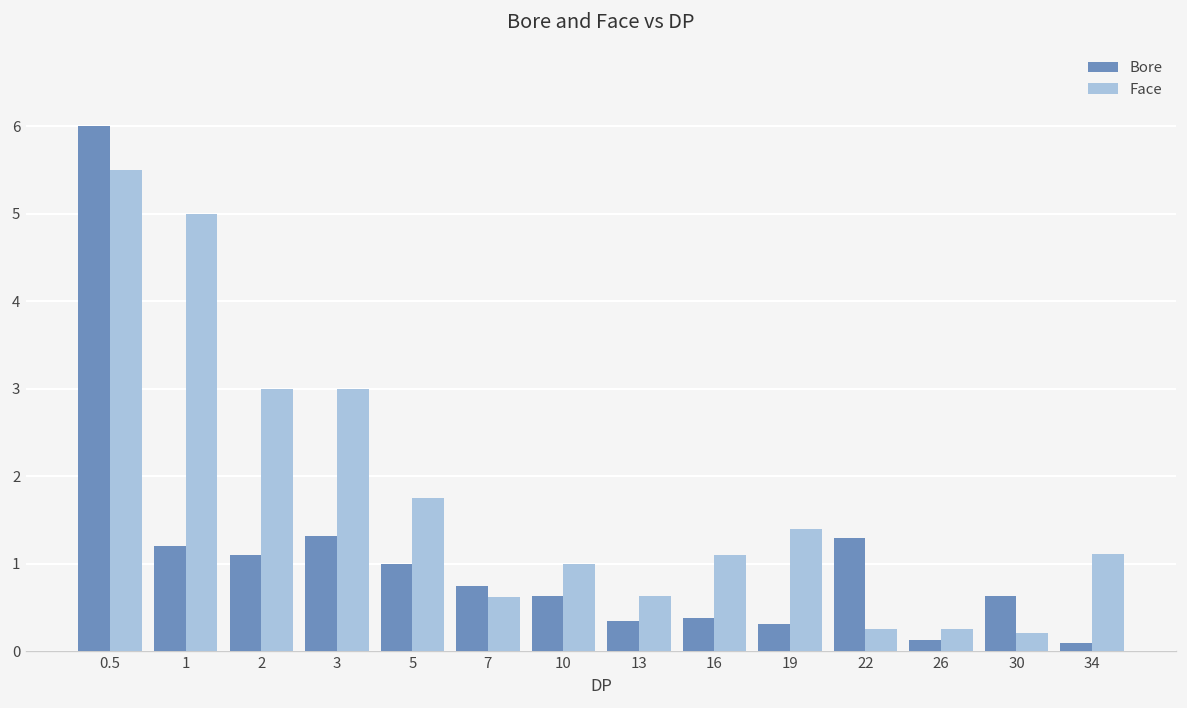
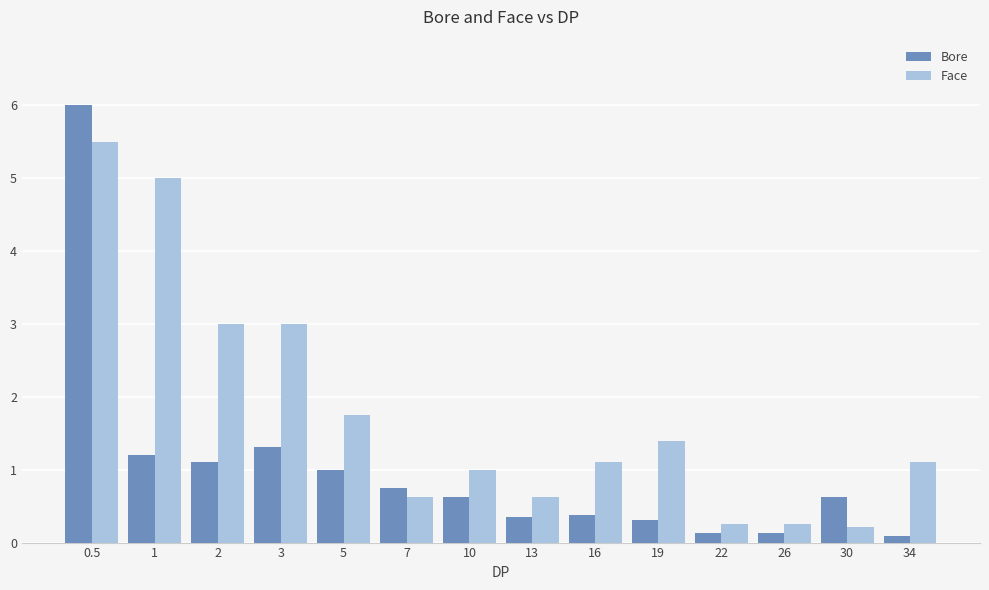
Bore, 22: 1.3 -> 0.1
